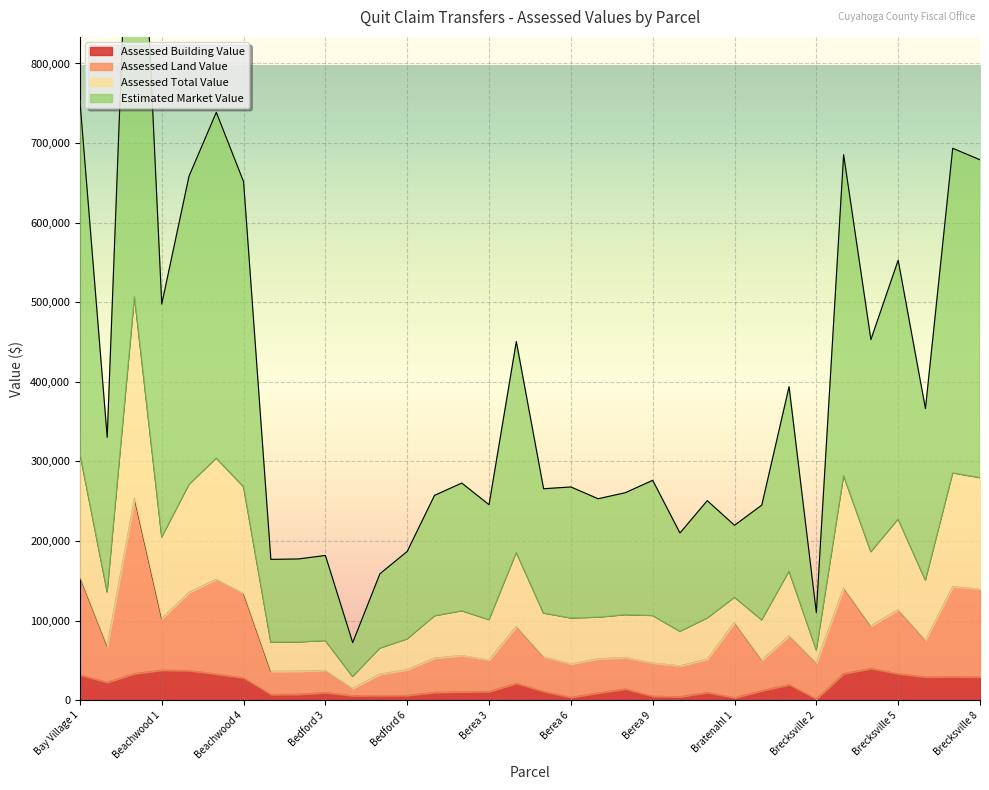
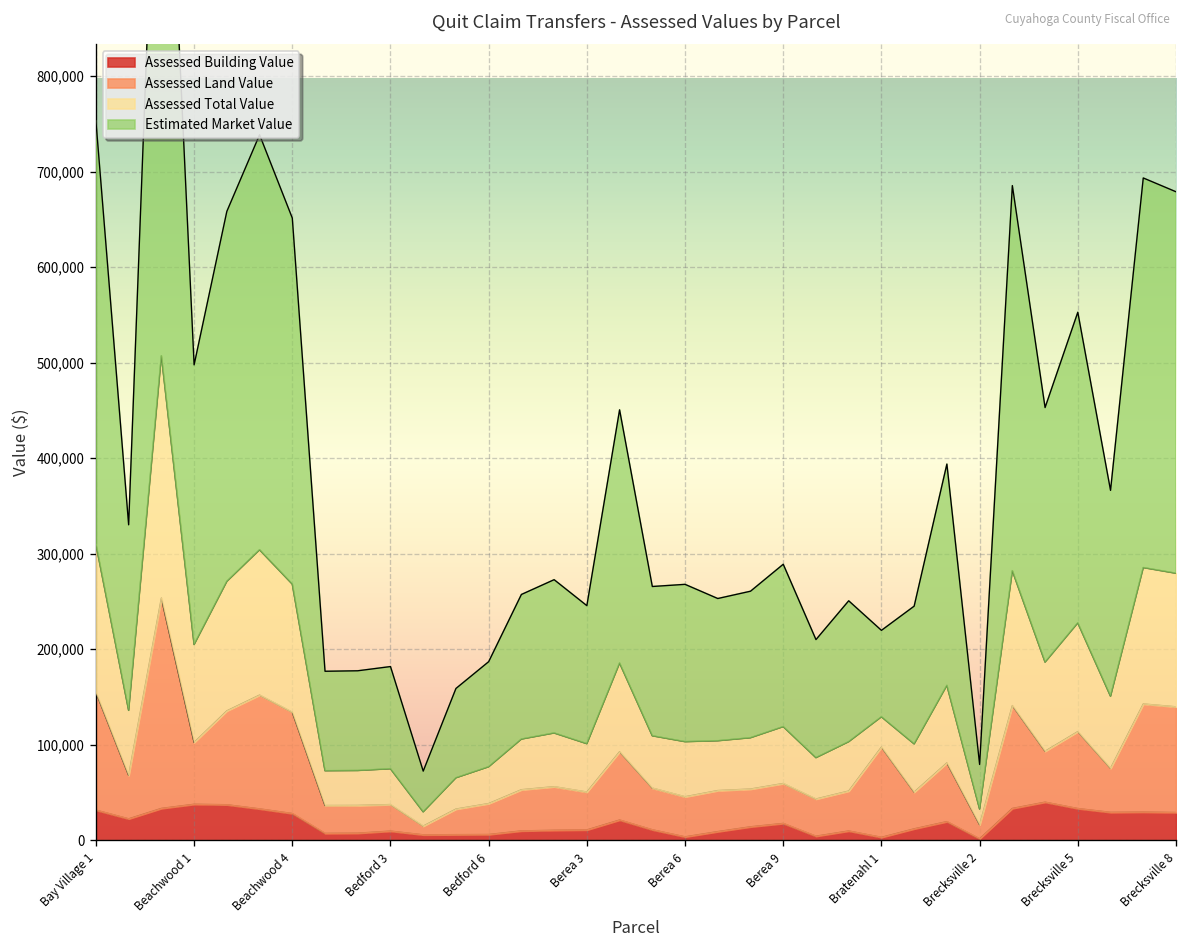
Assessed Building Value, Berea 9: 10,000 -> 20,000
Assessed Land Value, Brecksville 2: 50,000 -> 10,000
